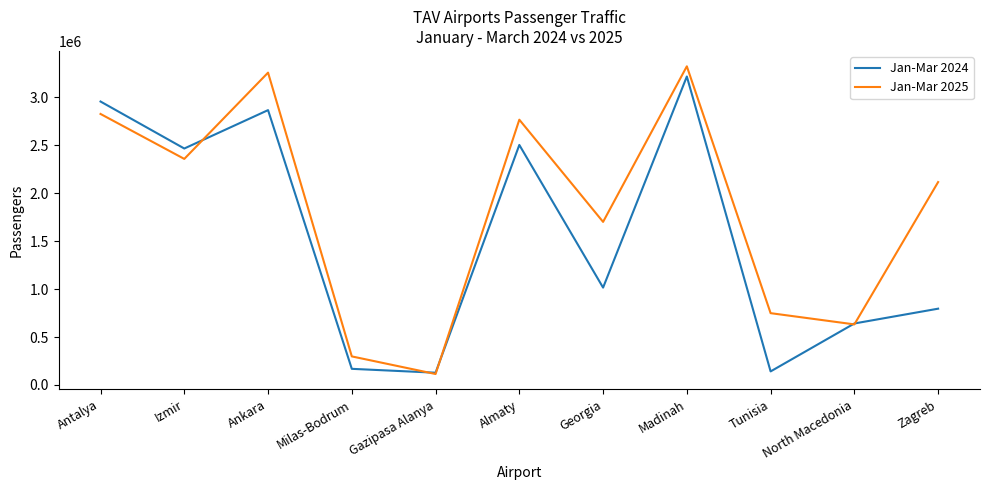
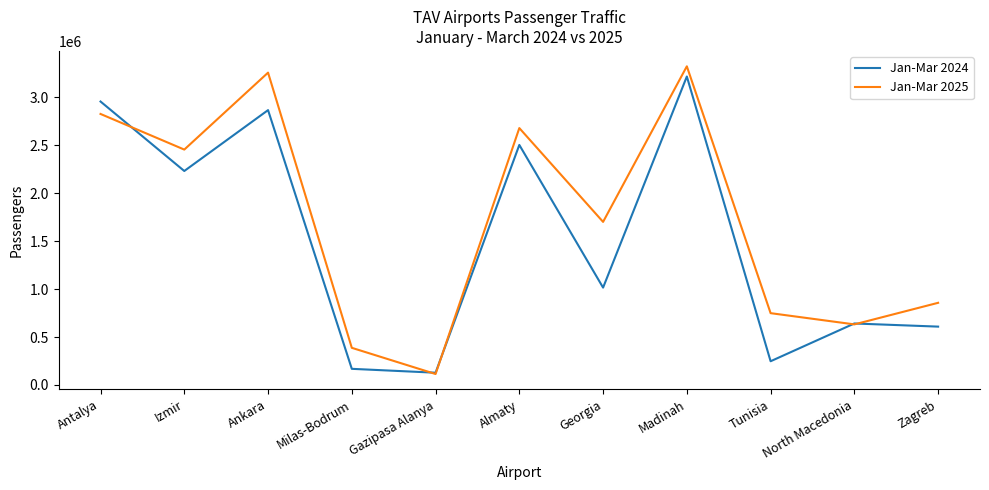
Jan-Mar 2024, Izmir: 2500000 -> 2200000
Jan-Mar 2025, Izmir: 2400000 -> 2500000
Jan-Mar 2025, Milas-Bodrum: 300000 -> 400000
Jan-Mar 2025, Almaty: 2800000 -> 2700000
Jan-Mar 2024, Tunisia: 100000 -> 200000
Jan-Mar 2024, Zagreb: 800000 -> 600000
Jan-Mar 2025, Zagreb: 2100000 -> 900000
